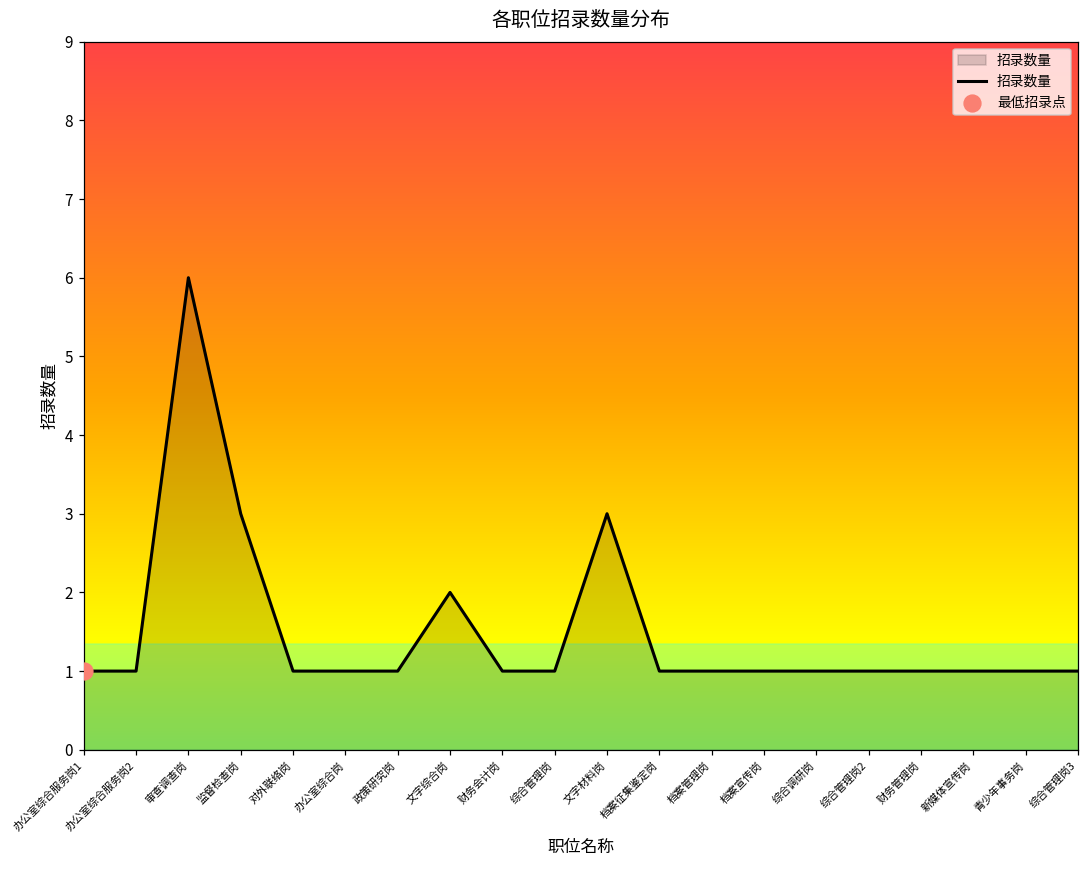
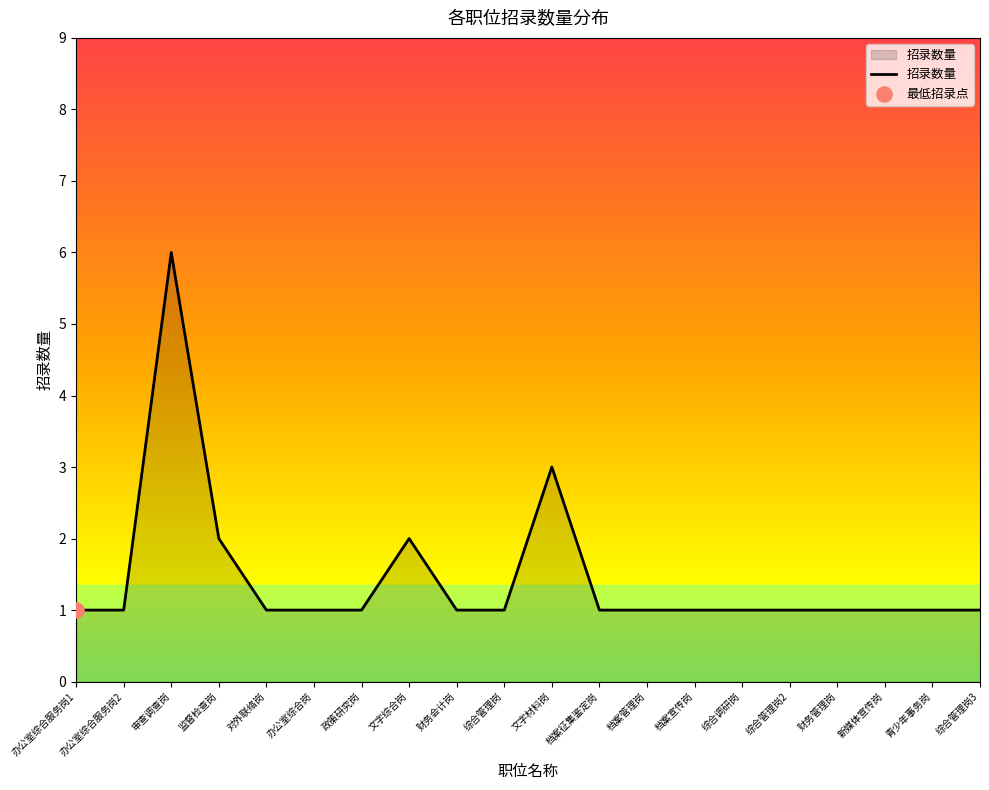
招录数量, 监督检查岗: 3 -> 2
